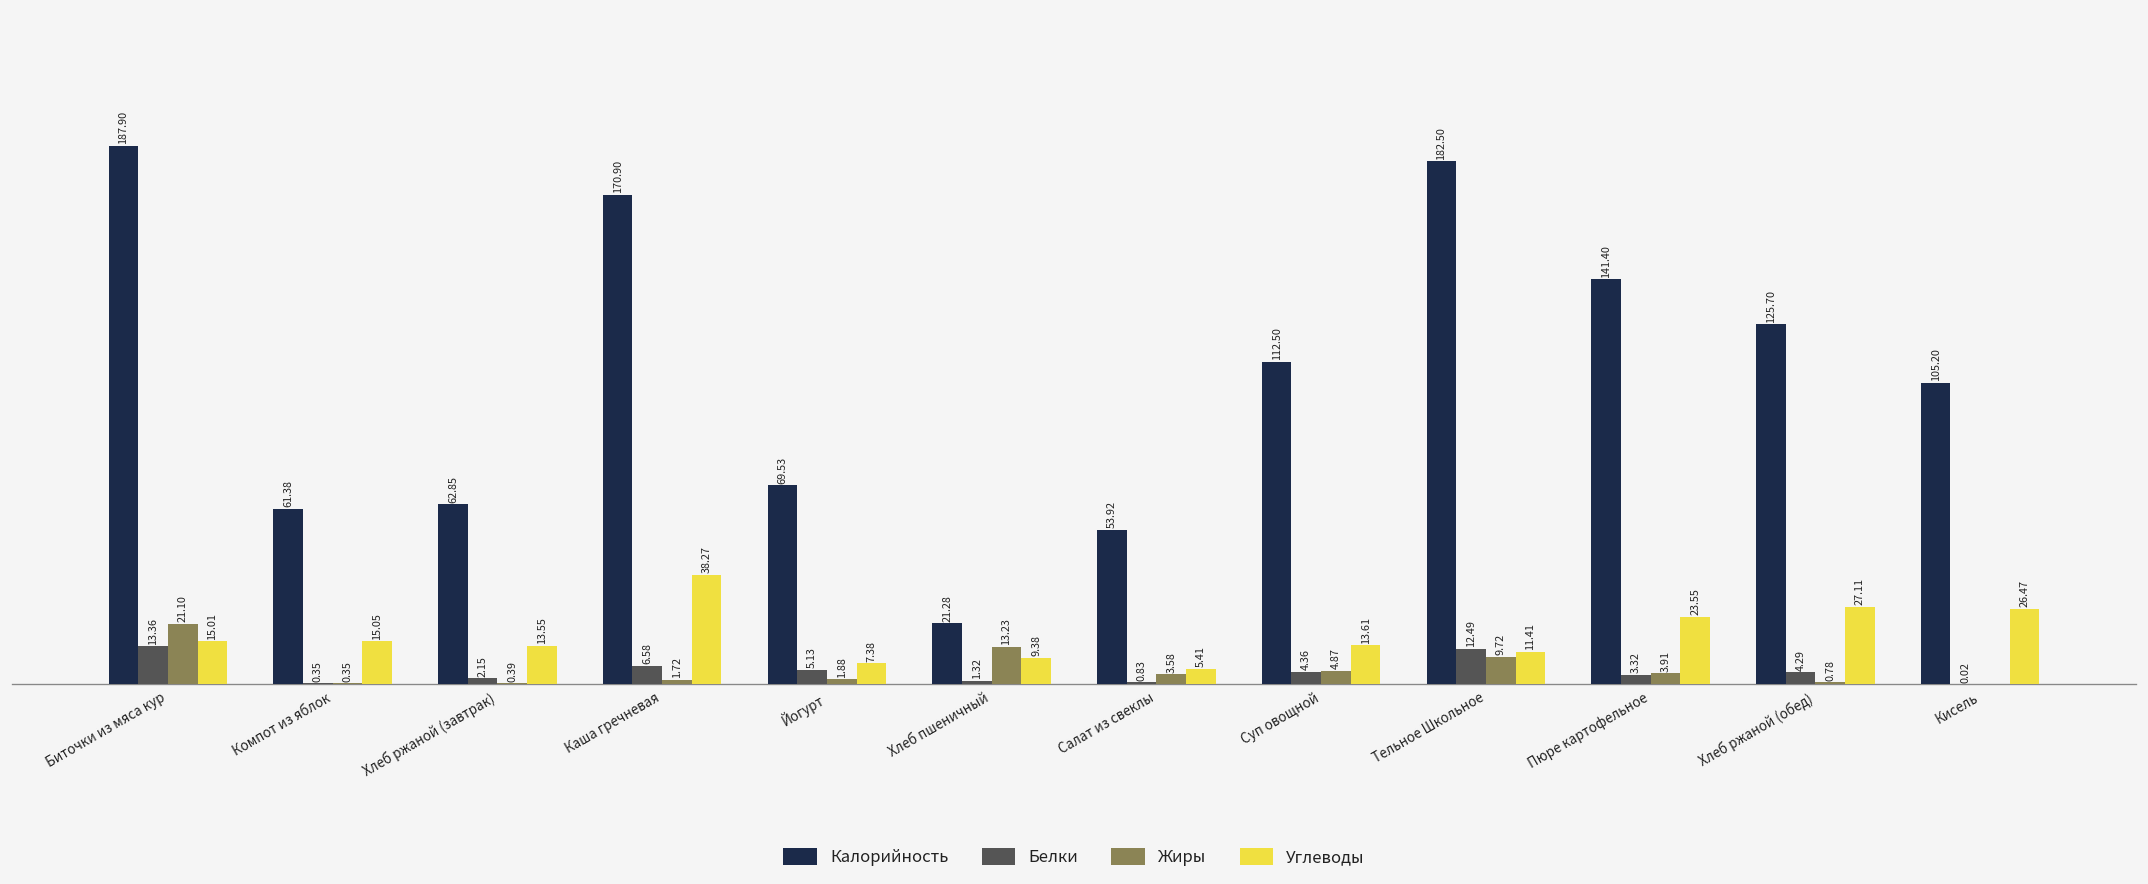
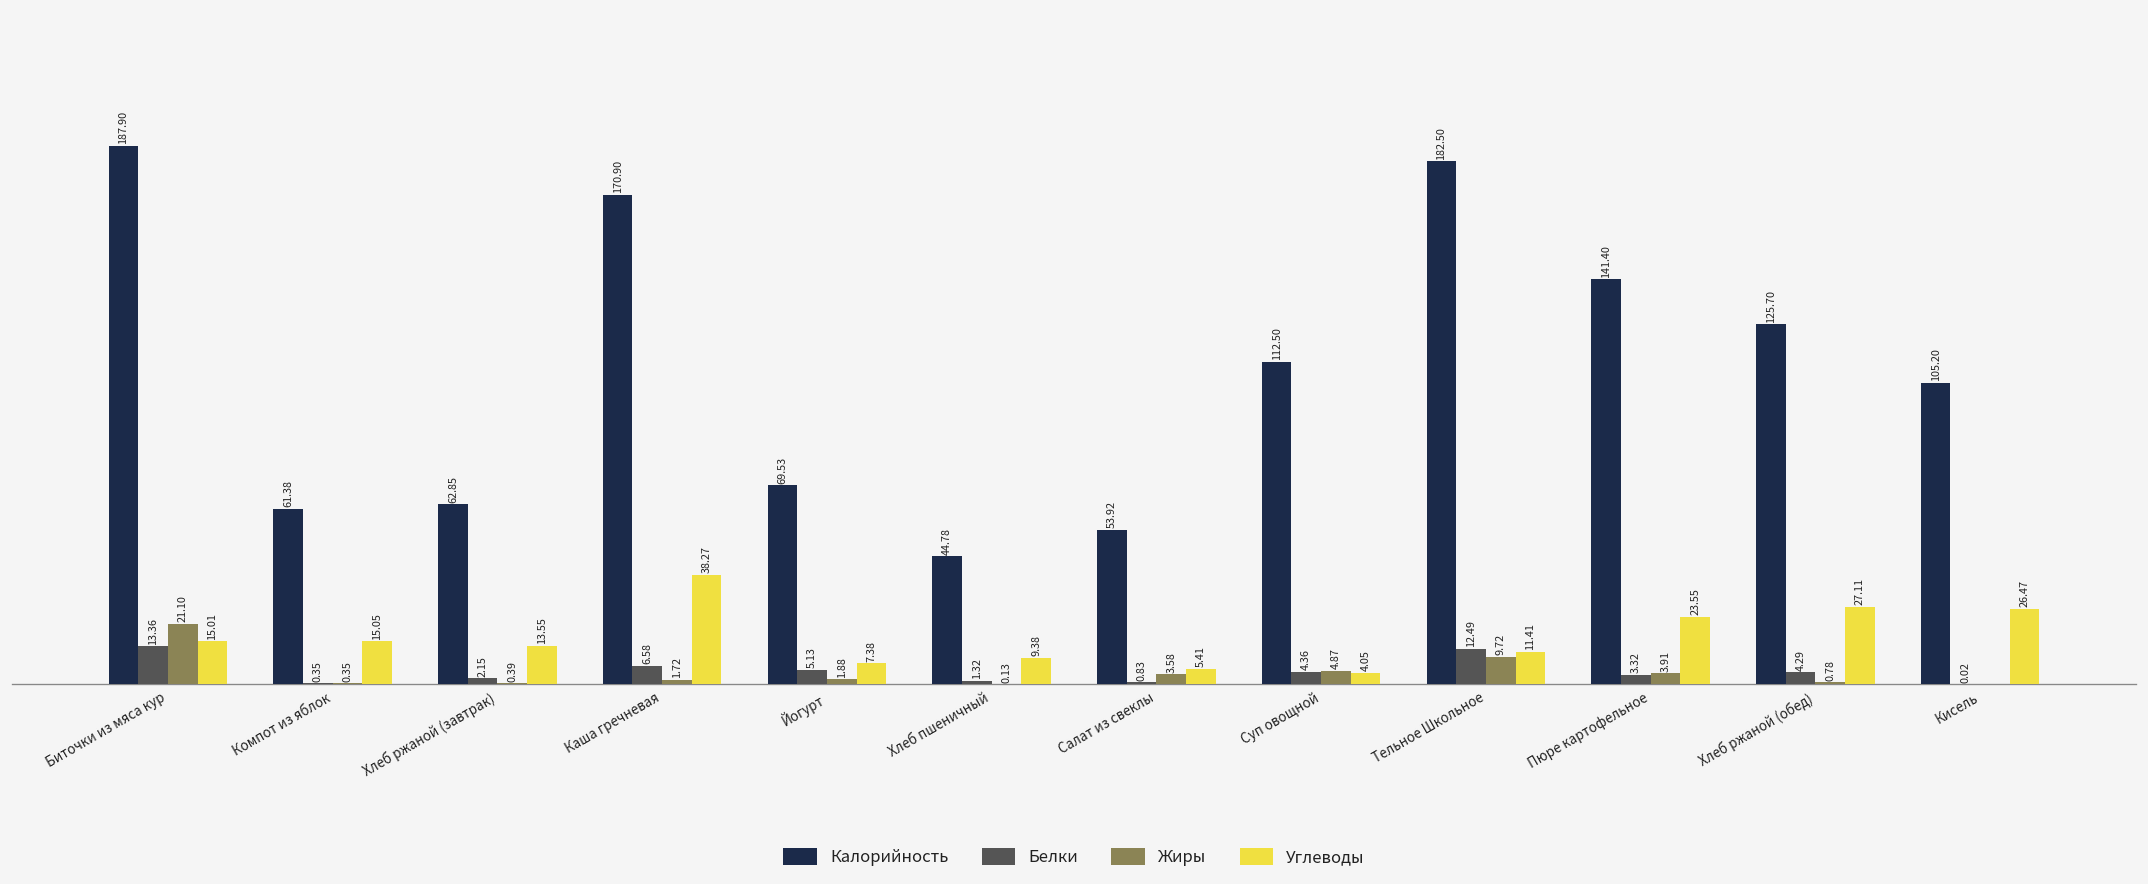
Калорийность, Хлеб пшеничный: 21.28 -> 44.78
Жиры, Хлеб пшеничный: 13.23 -> 0.13
Углеводы, Суп овощной: 13.61 -> 4.05
